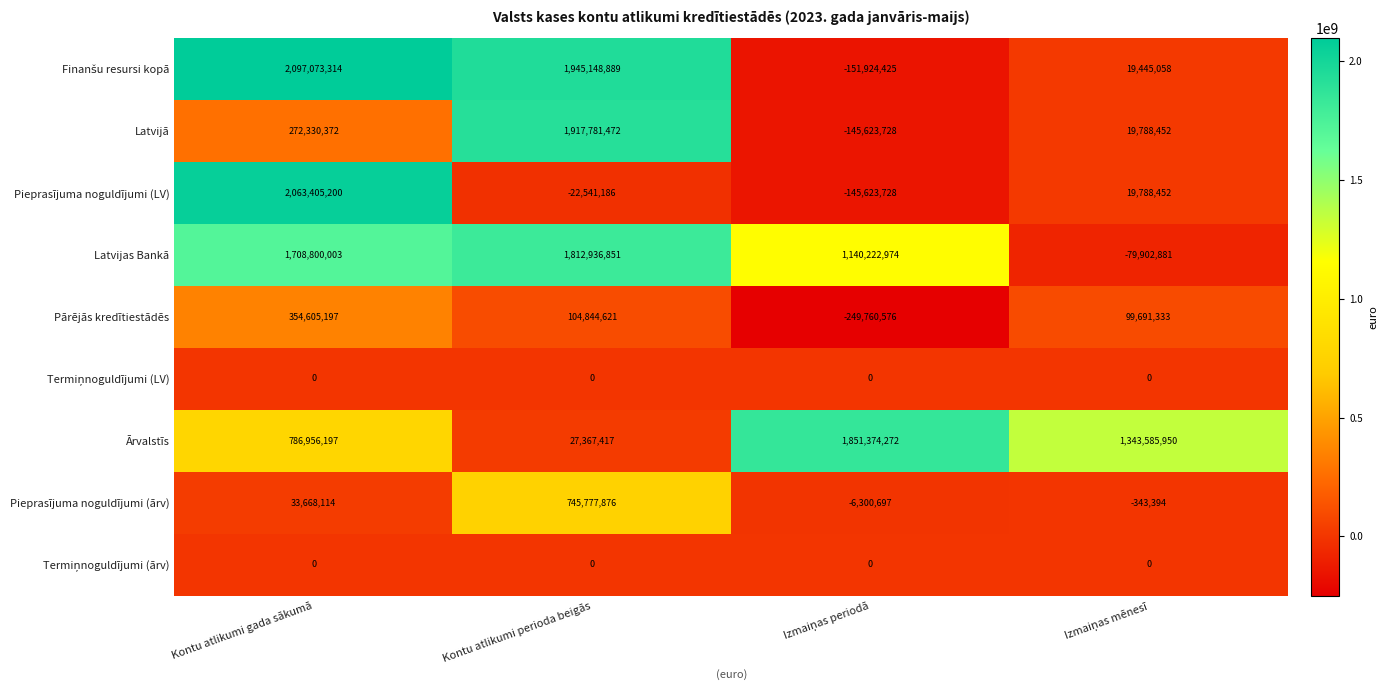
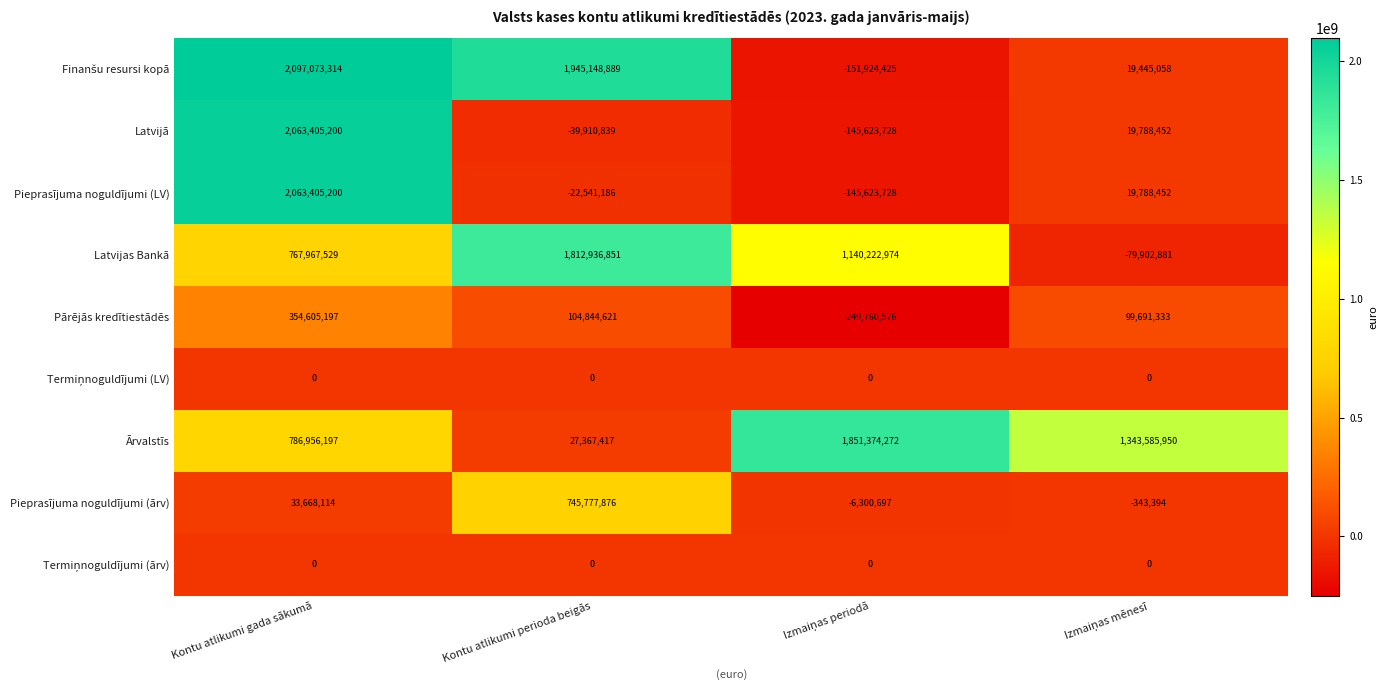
Latvijā, Kontu atlikumi gada sākumā: 272,330,372 -> 2,063,405,200
Latvijā, Kontu atlikumi perioda beigās: 1,917,781,472 -> -39,910,839
Latvijas Bankā, Kontu atlikumi gada sākumā: 1,708,800,003 -> 767,967,529
